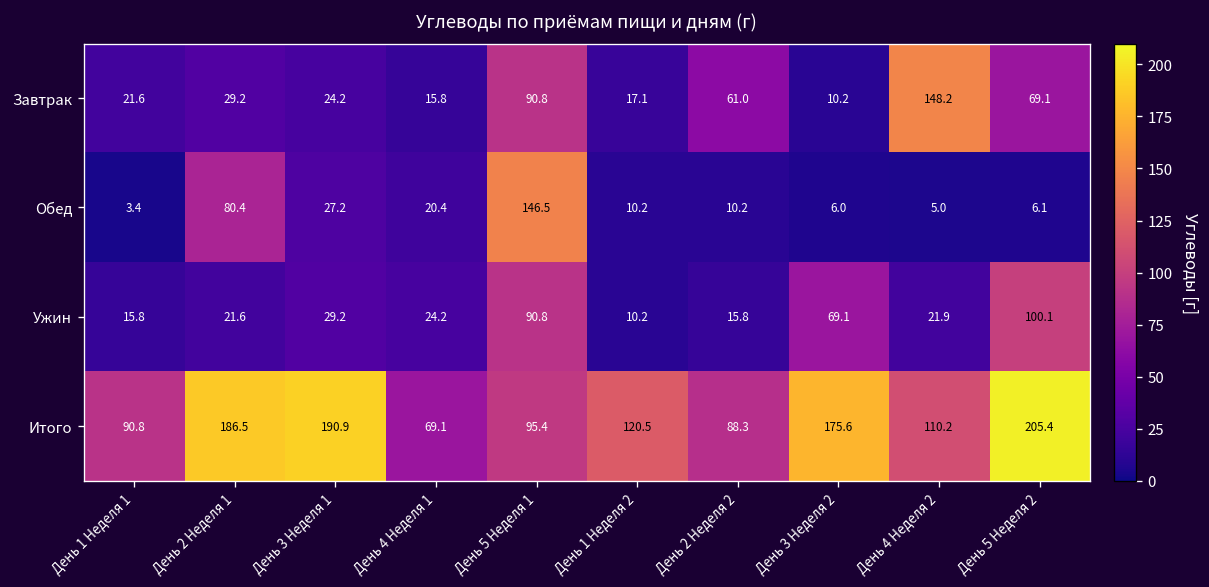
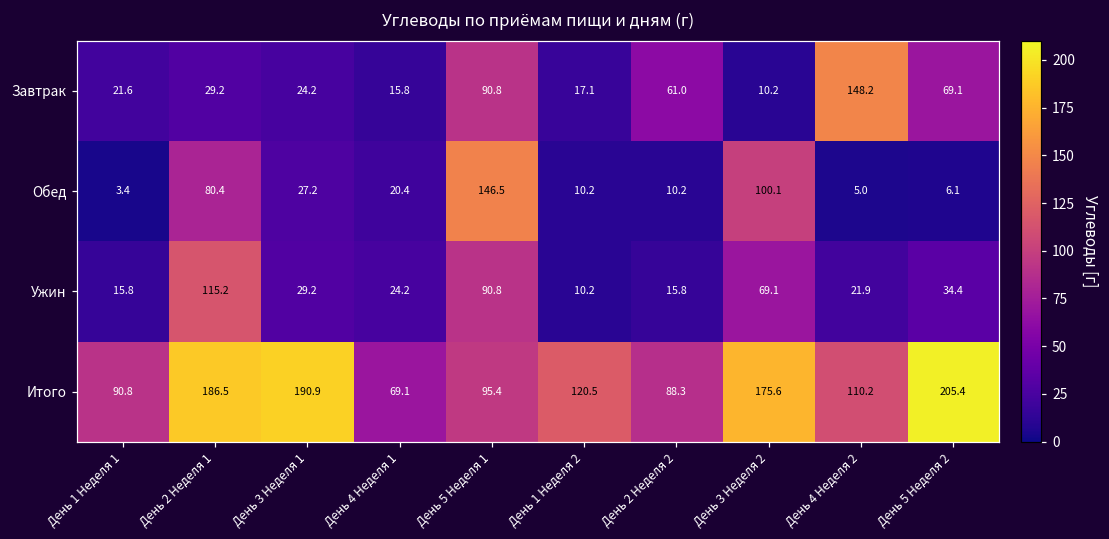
Обед, День 3 Неделя 2: 6.0 -> 100.1
Ужин, День 2 Неделя 1: 21.6 -> 115.2
Ужин, День 5 Неделя 2: 100.1 -> 34.4
